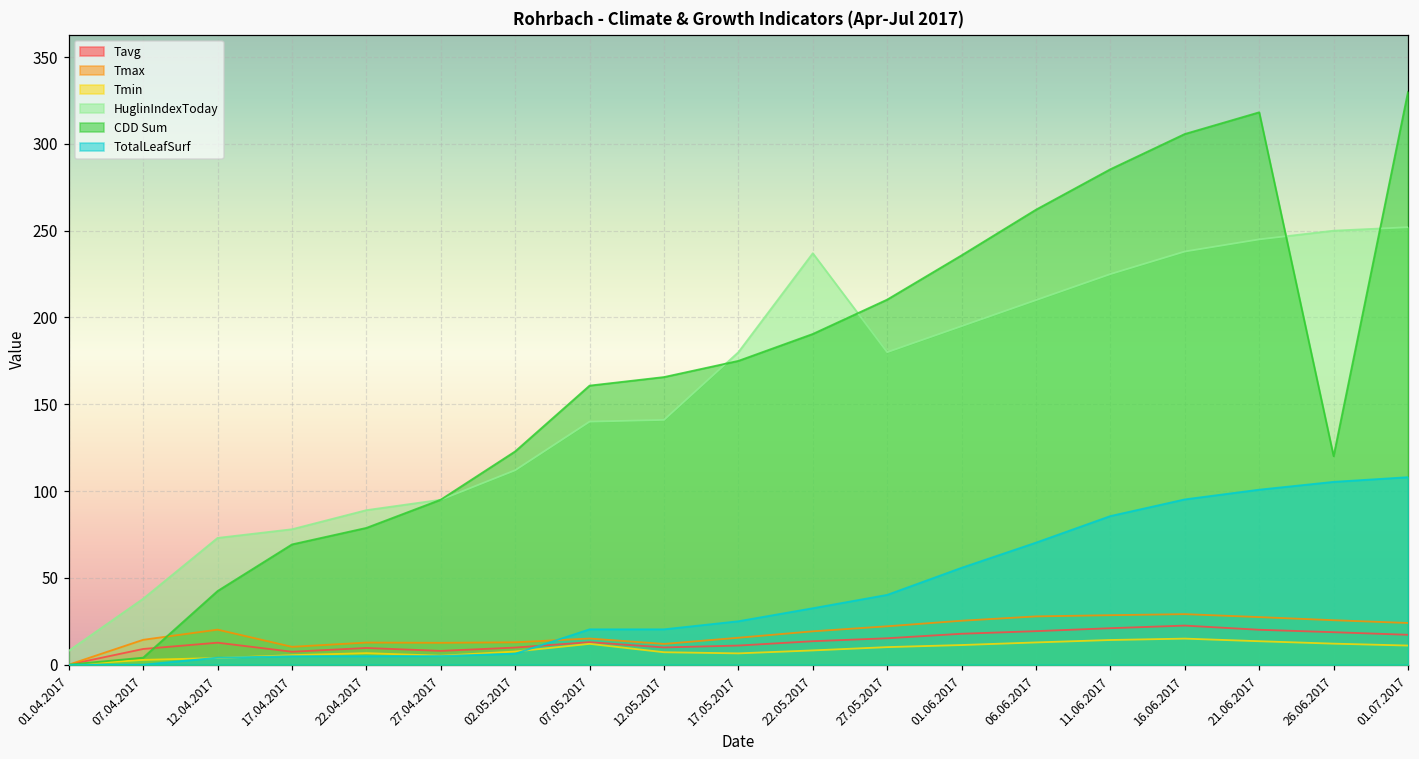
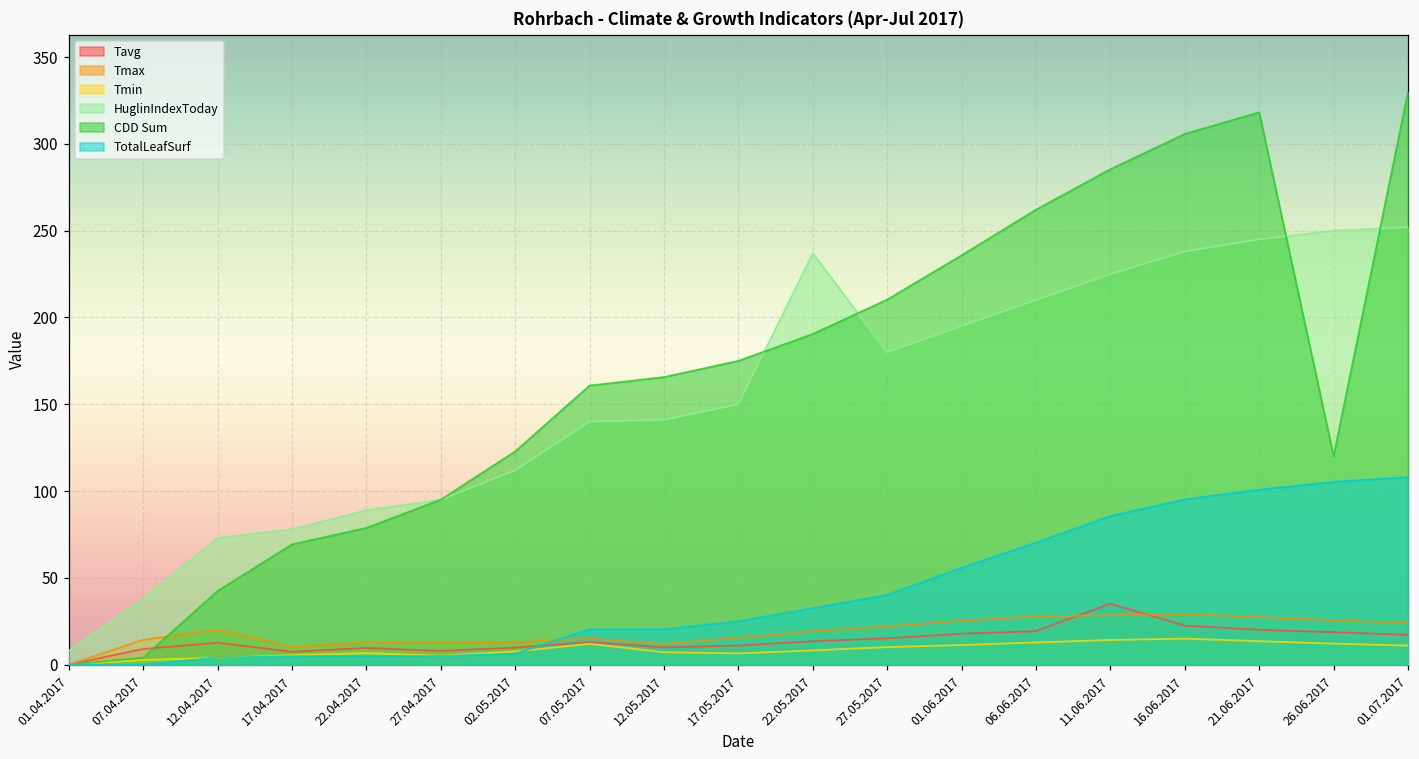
HuglinIndexToday, 17.05.2017: 180 -> 150
Tavg, 11.06.2017: 21 -> 35
